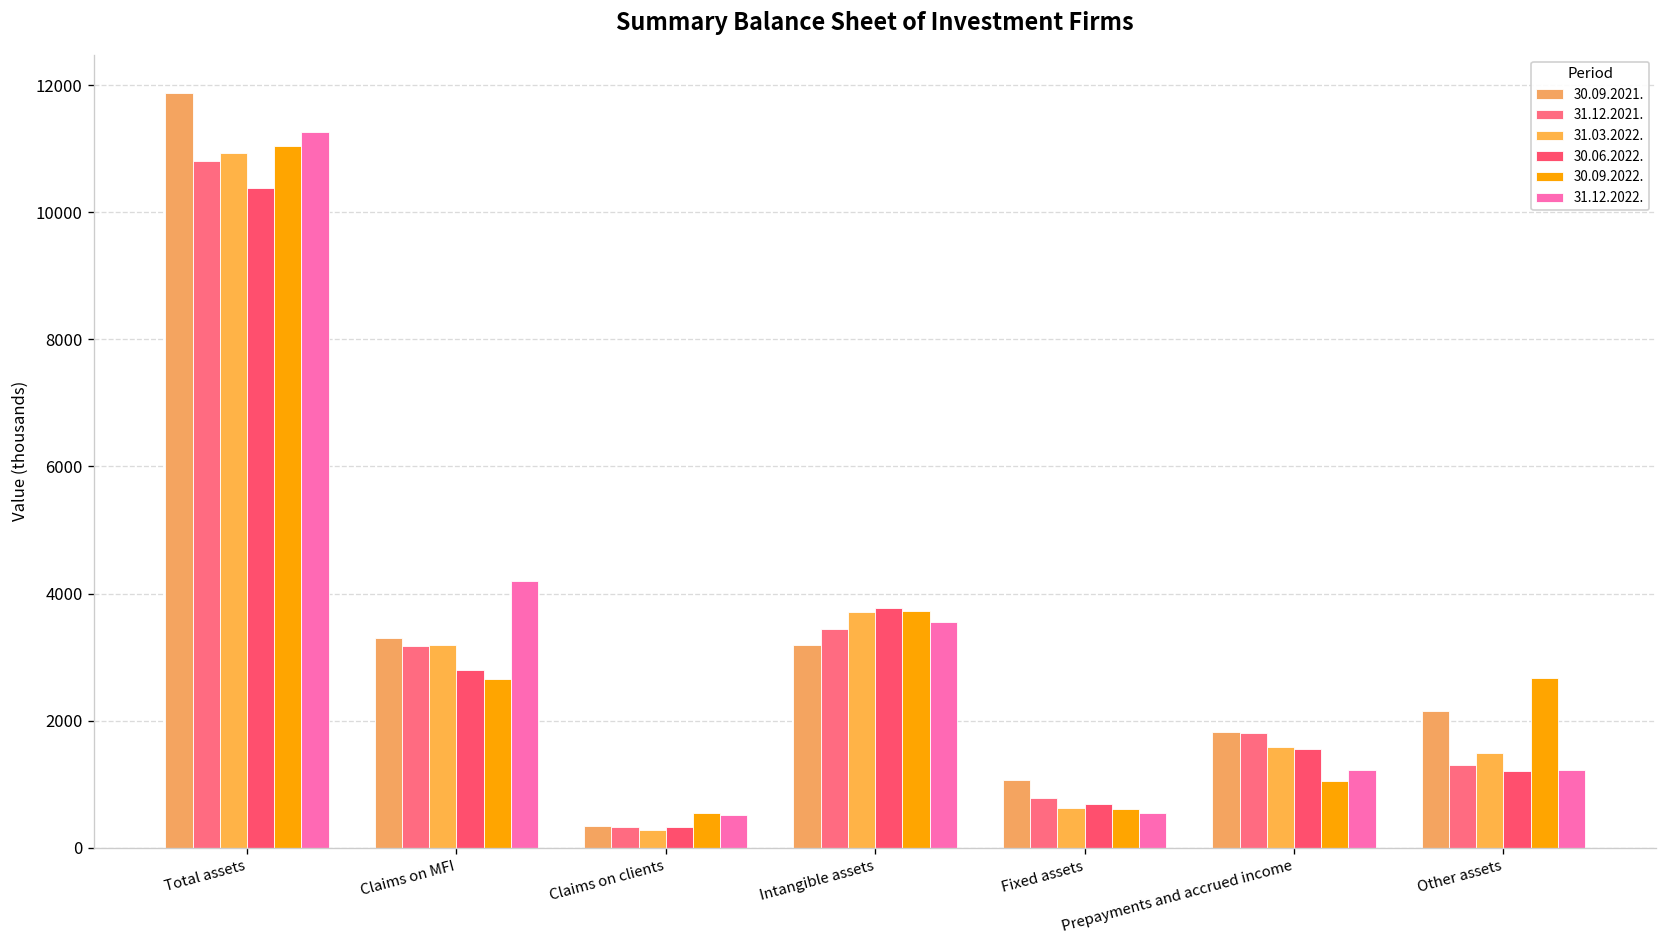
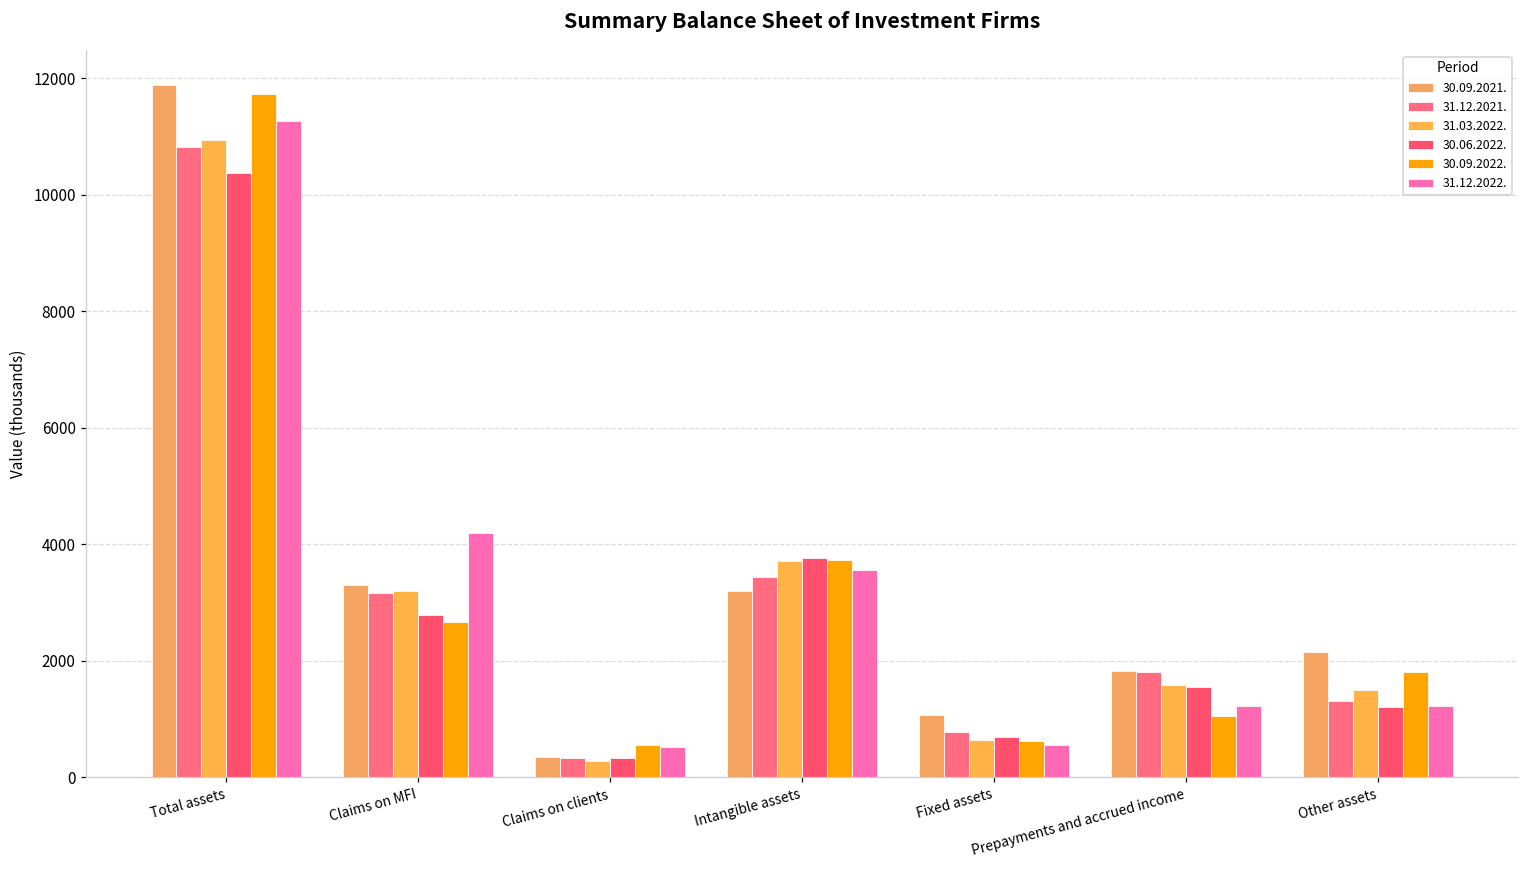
30.09.2022., Total assets: 11000 -> 11700
30.09.2022., Other assets: 2700 -> 1800
